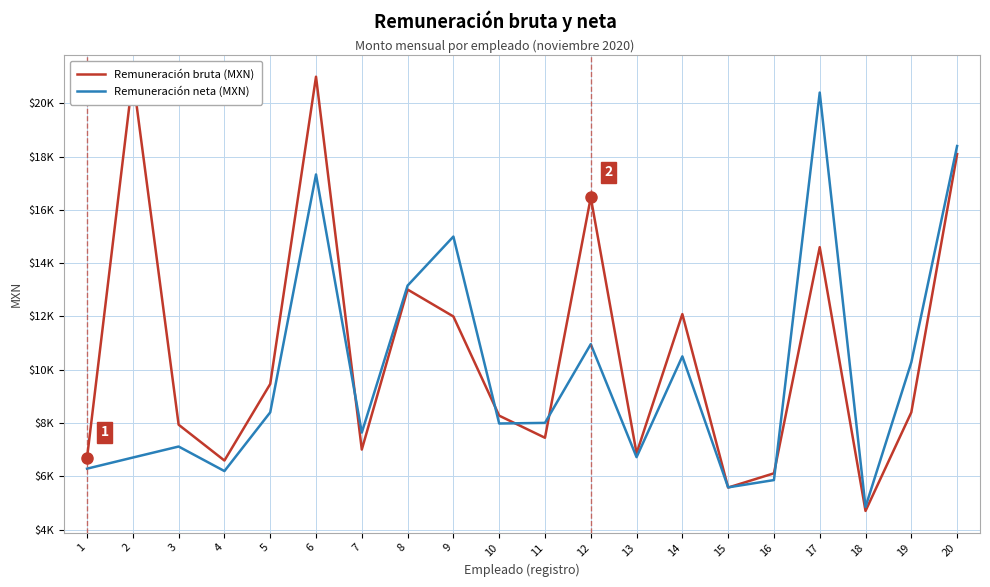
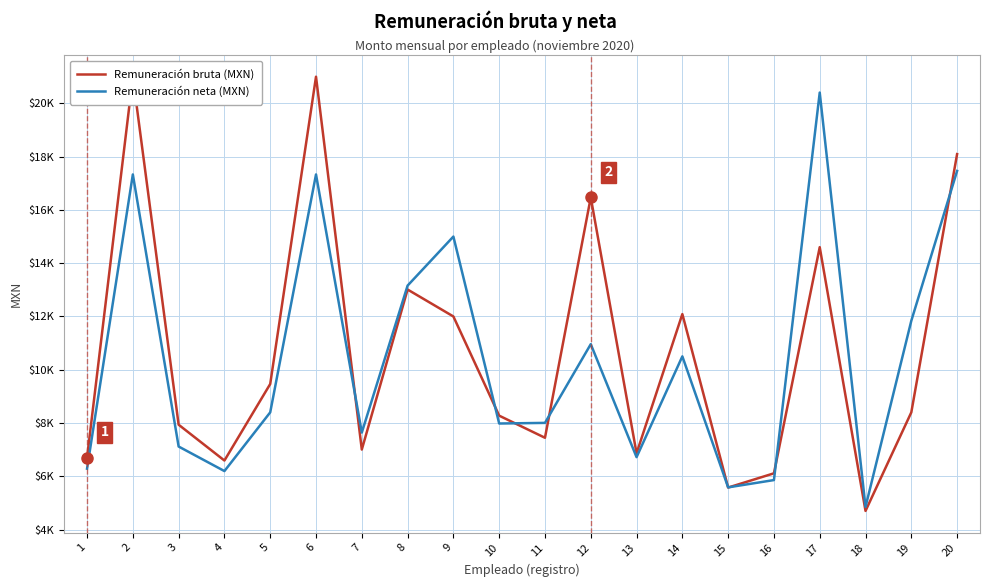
Remuneración neta (MXN), 2: $6700 -> $17300
Remuneración neta (MXN), 19: $10300 -> $11800
Remuneración neta (MXN), 20: $18400 -> $17500
